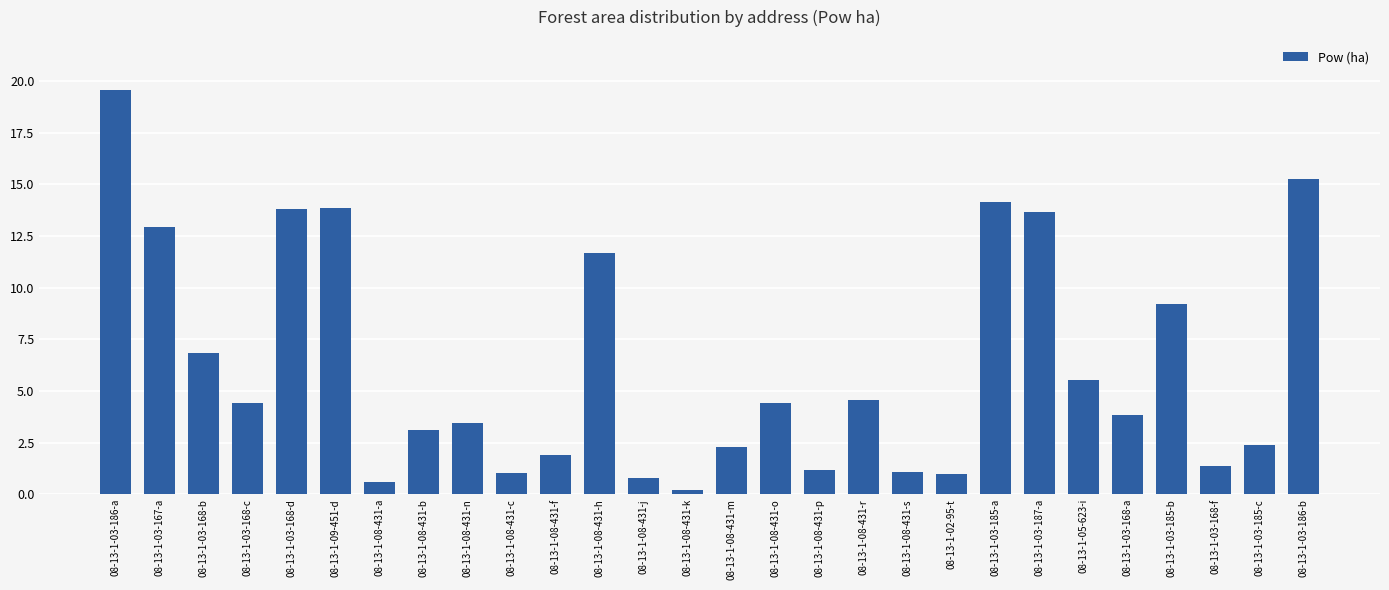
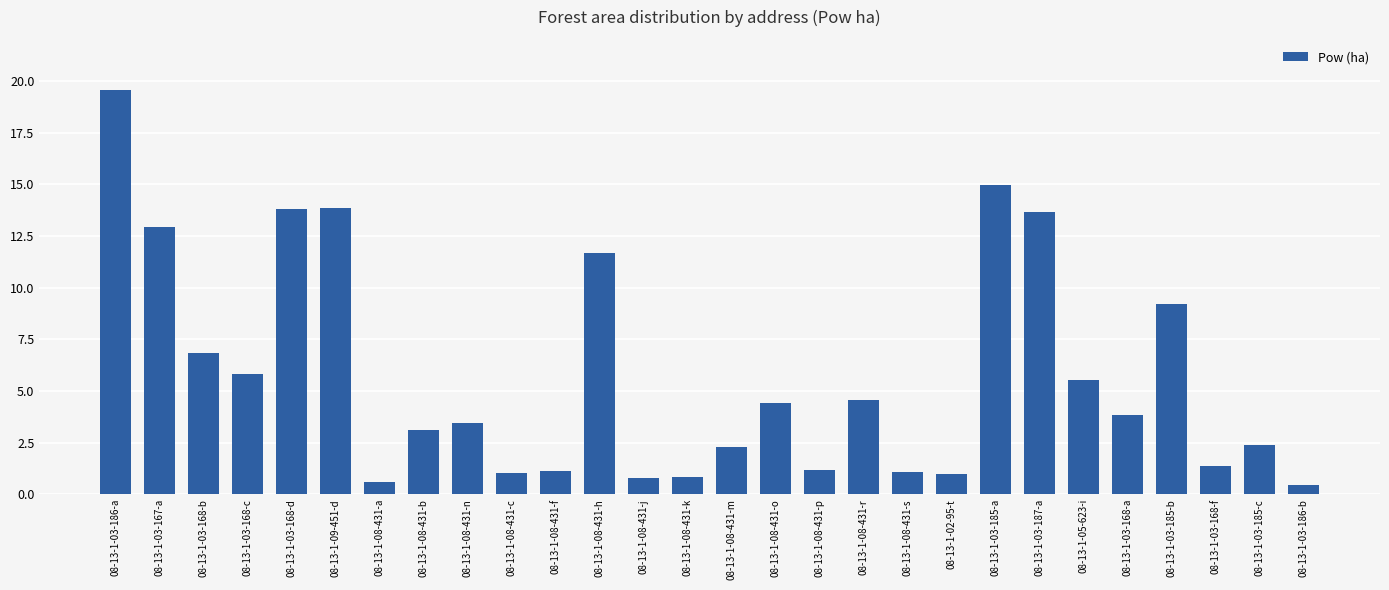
08-13-1-03-168-c: 4.4 -> 5.8
08-13-1-08-431-f: 1.9 -> 1.1
08-13-1-08-431-k: 0.2 -> 0.8
08-13-1-03-185-a: 14.2 -> 15.0
08-13-1-03-186-b: 15.3 -> 0.4
